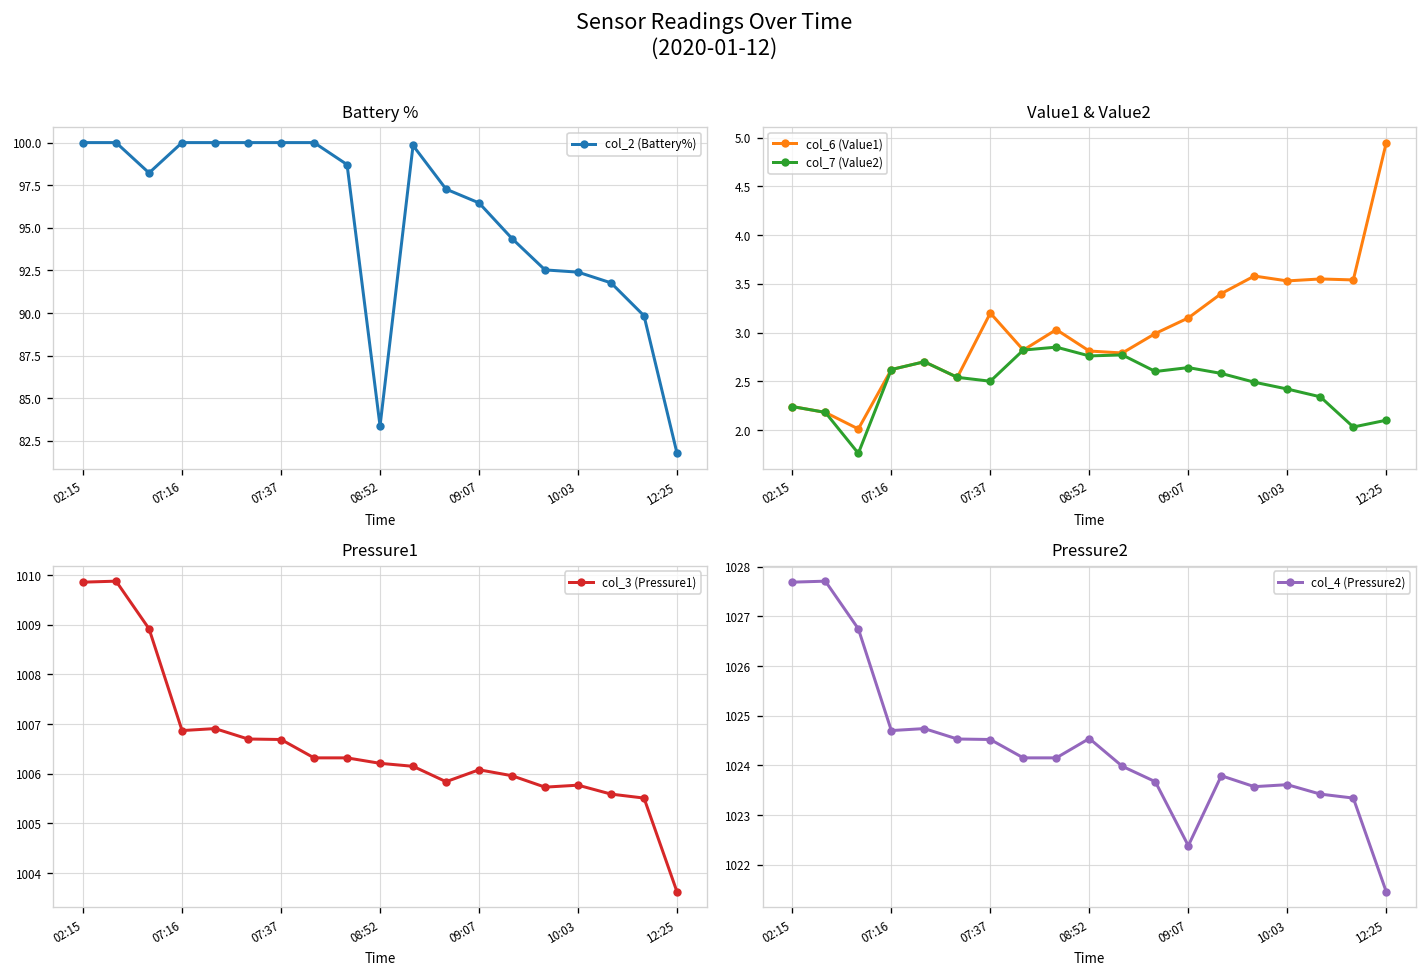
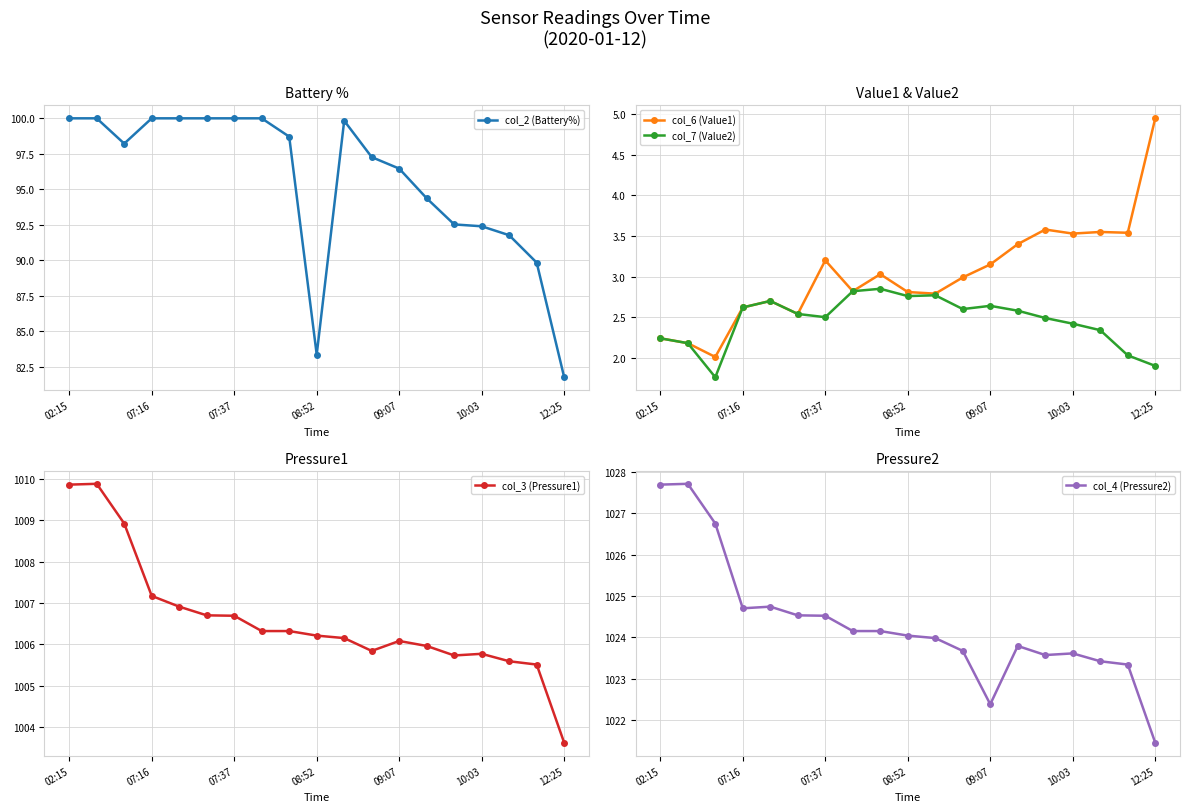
Value1 & Value2, col_7 (Value2), 12:25: 2.1 -> 1.9
Pressure1, 07:16: 1006.9 -> 1007.2
Pressure2, 08:52: 1024.5 -> 1024.0
